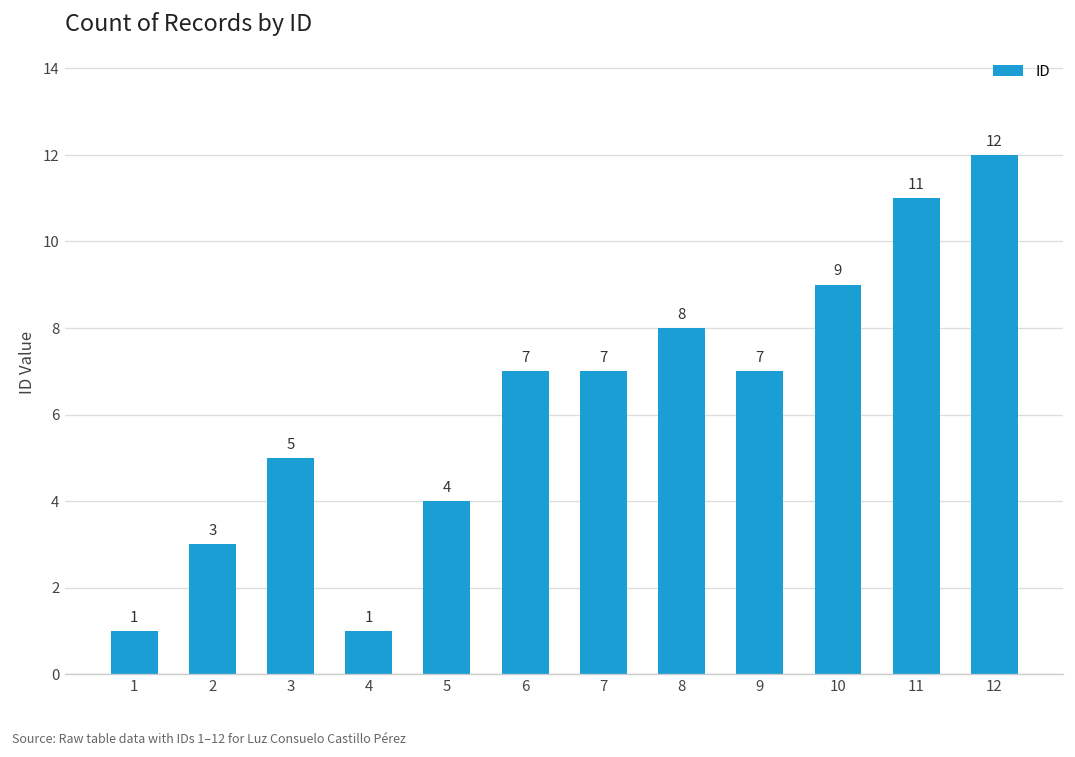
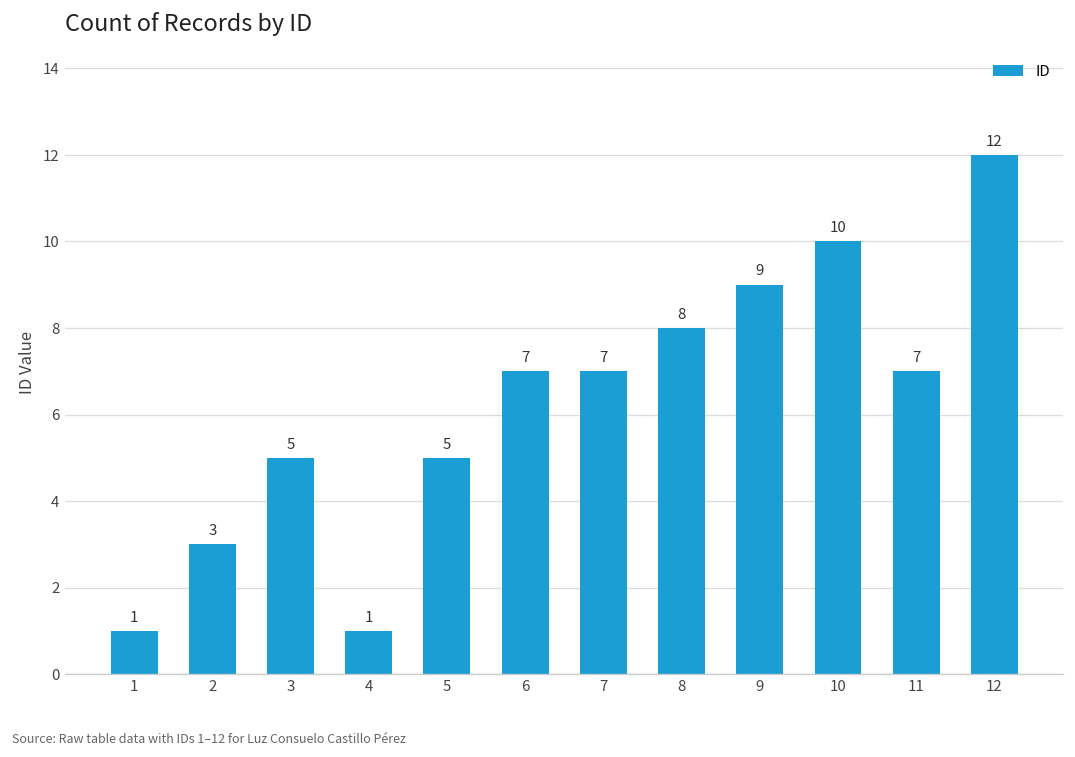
5: 4 -> 5
9: 7 -> 9
10: 9 -> 10
11: 11 -> 7
